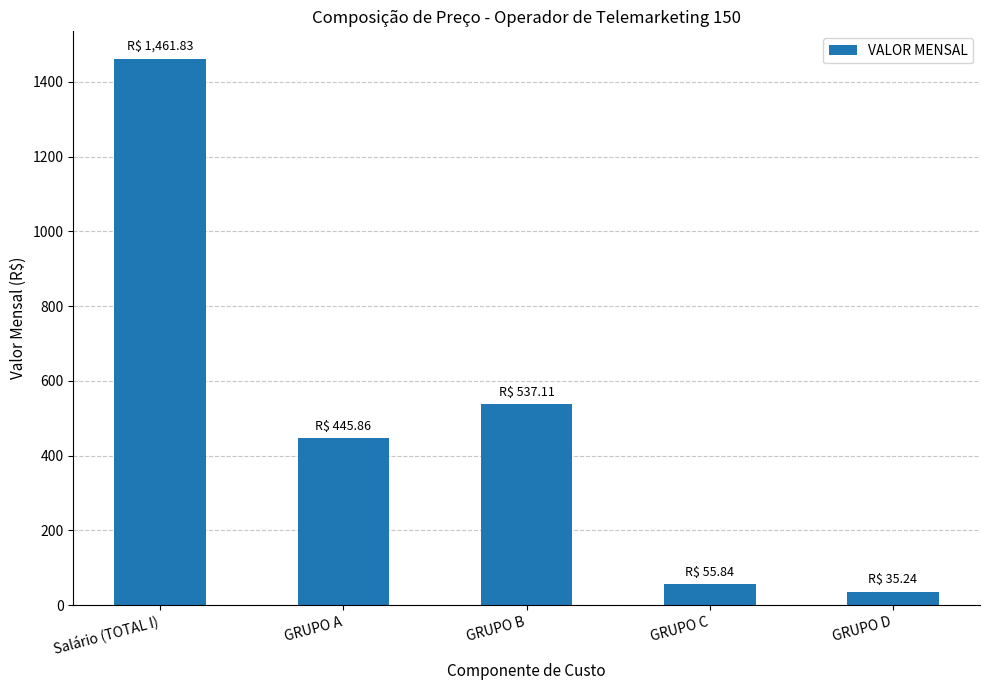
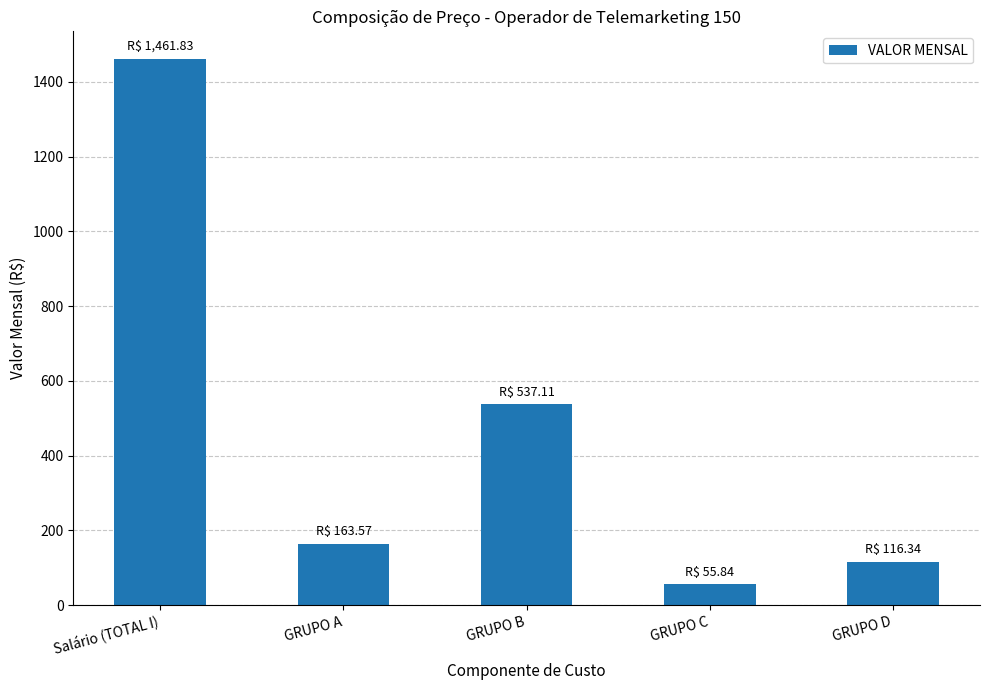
GRUPO A: 445.86 -> 163.57
GRUPO D: 35.24 -> 116.34
